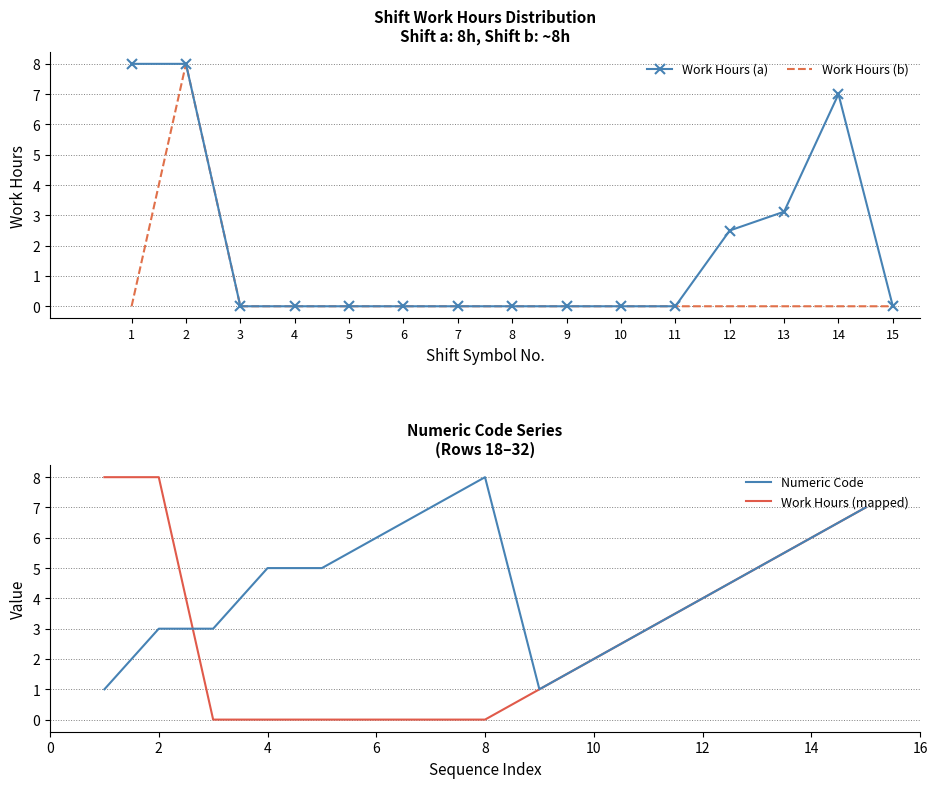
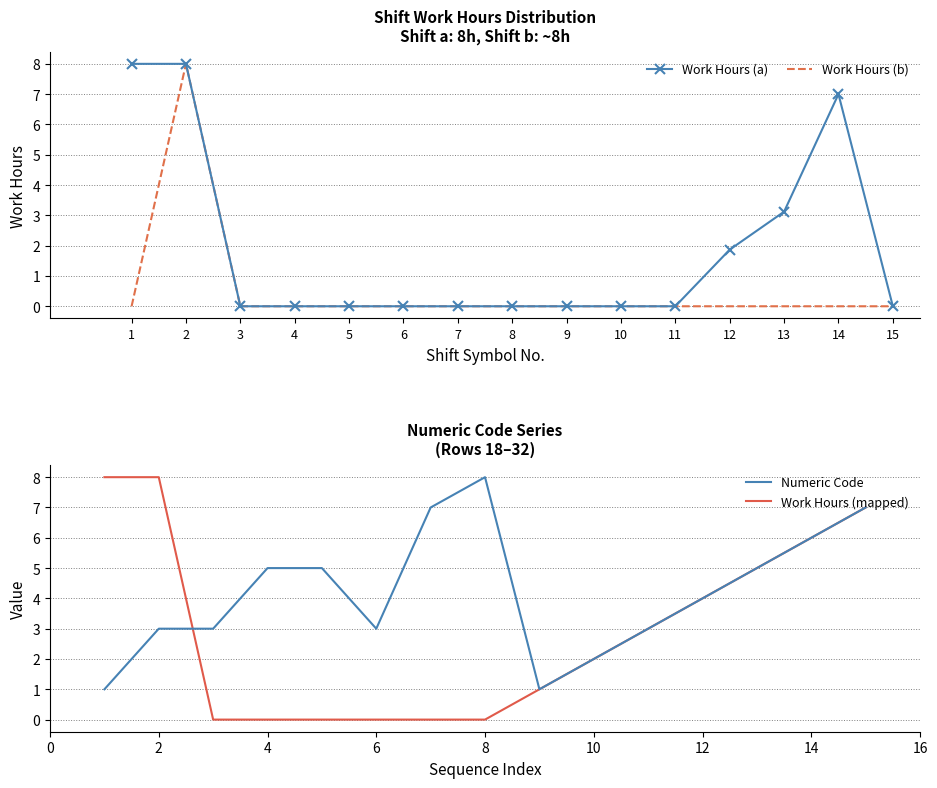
Shift Work Hours Distribution Shift a: 8h, Shift b: ~8h, Work Hours (a), 12: 2.5 -> 1.9
Numeric Code Series (Rows 18–32), Numeric Code, 6: 6 -> 3
